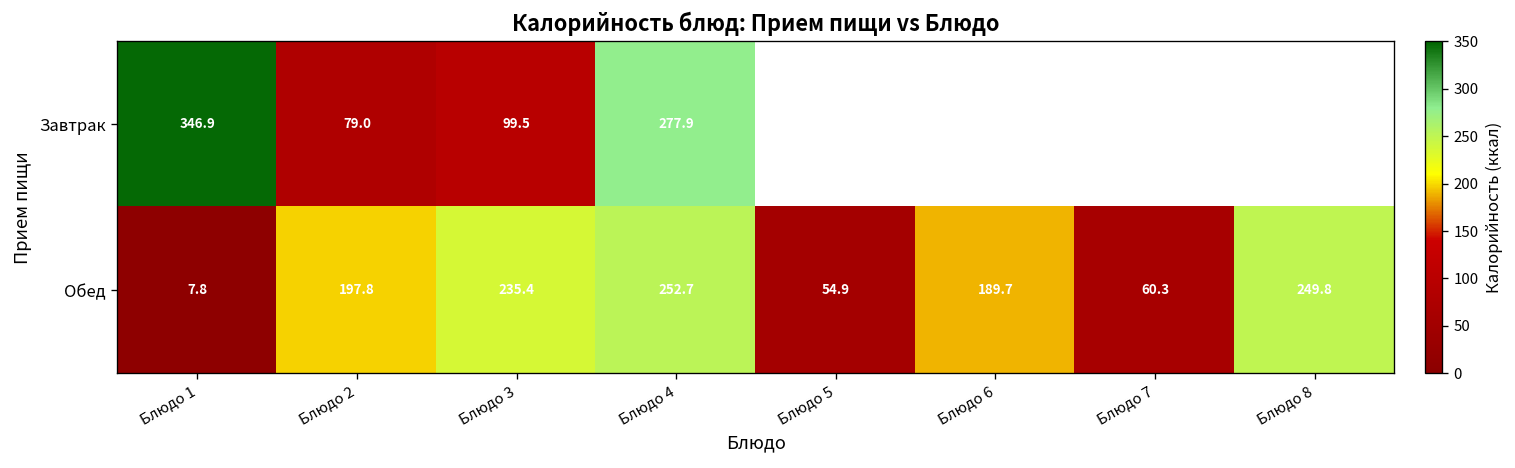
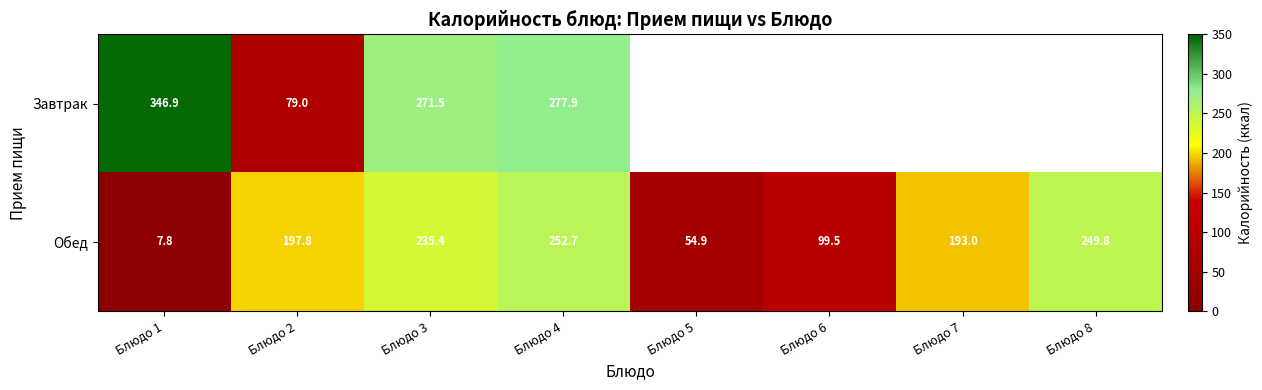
Завтрак, Блюдо 3: 99.5 -> 271.5
Обед, Блюдо 6: 189.7 -> 99.5
Обед, Блюдо 7: 60.3 -> 193.0
